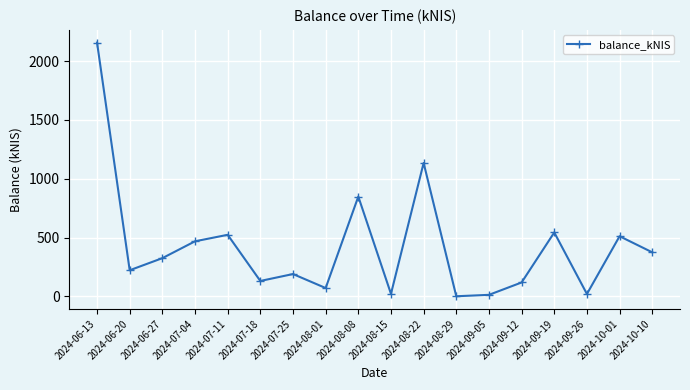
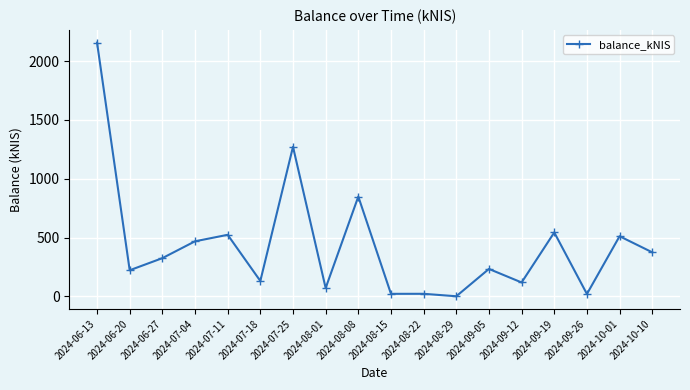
2024-07-25: 190 -> 1270
2024-08-22: 1130 -> 20
2024-09-05: 10 -> 230
